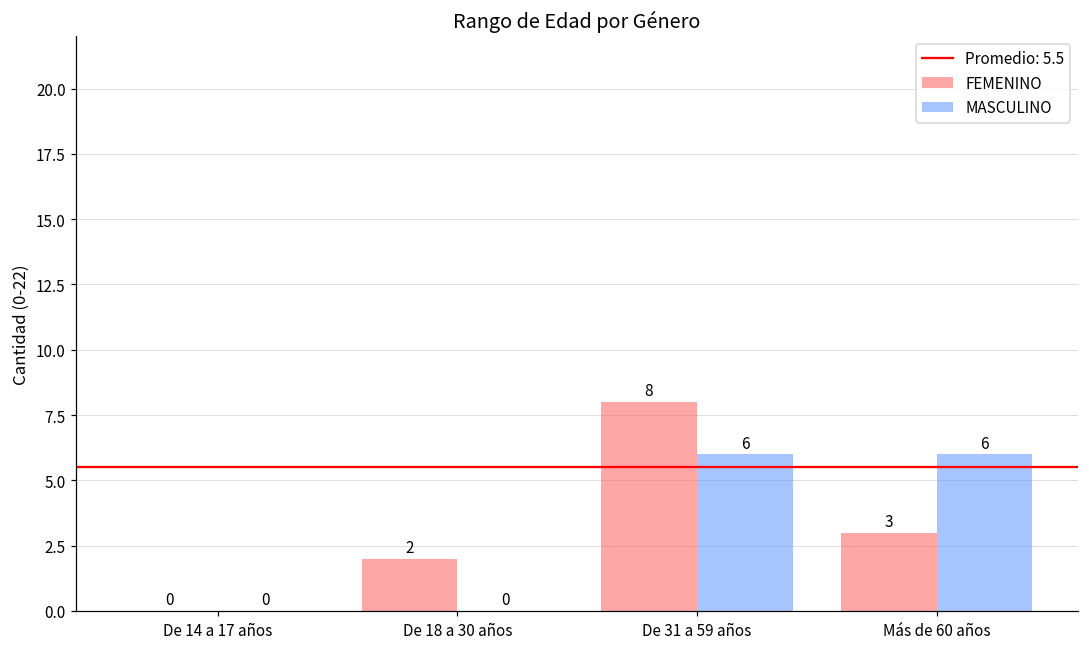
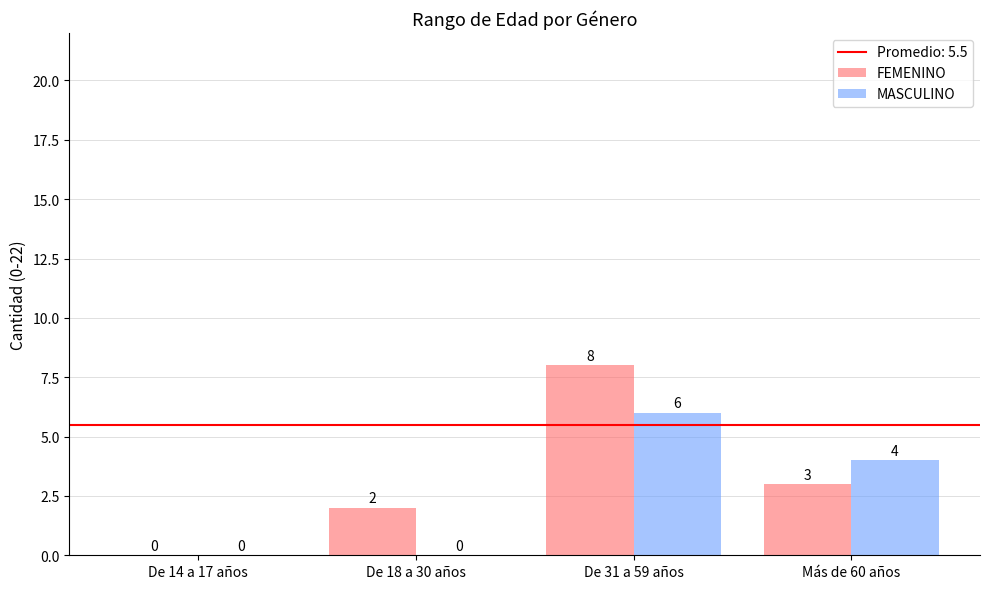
MASCULINO, Más de 60 años: 6 -> 4
